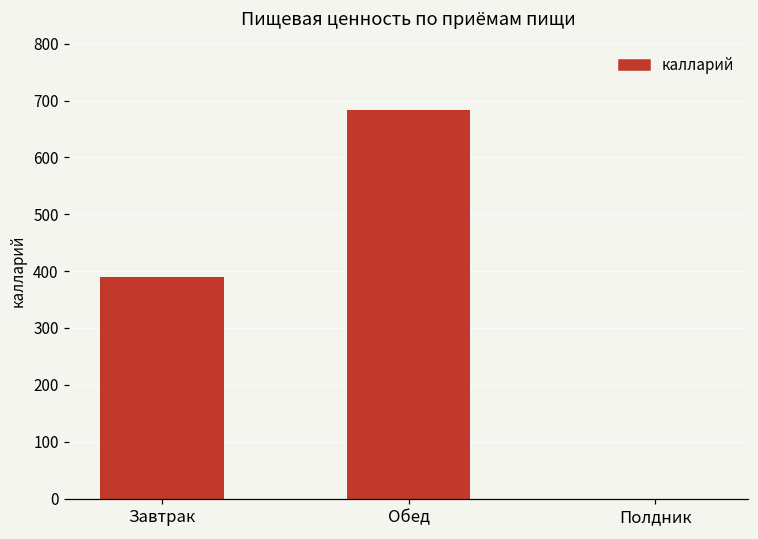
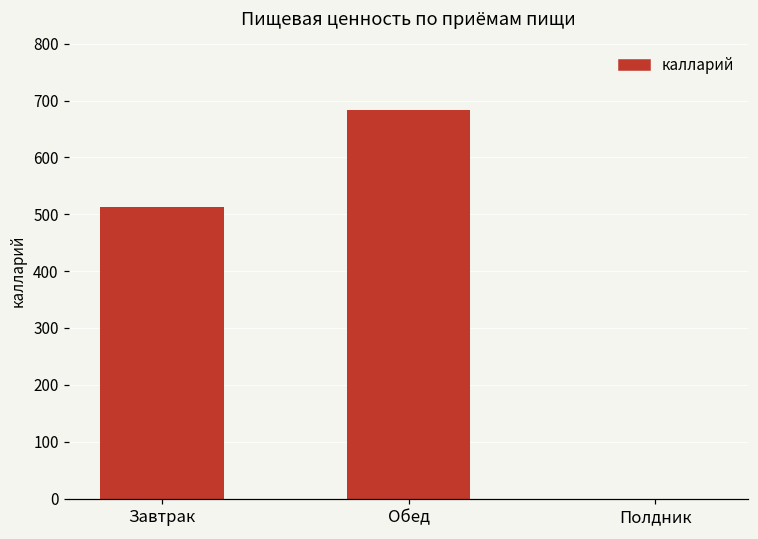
Завтрак: 390 -> 510
